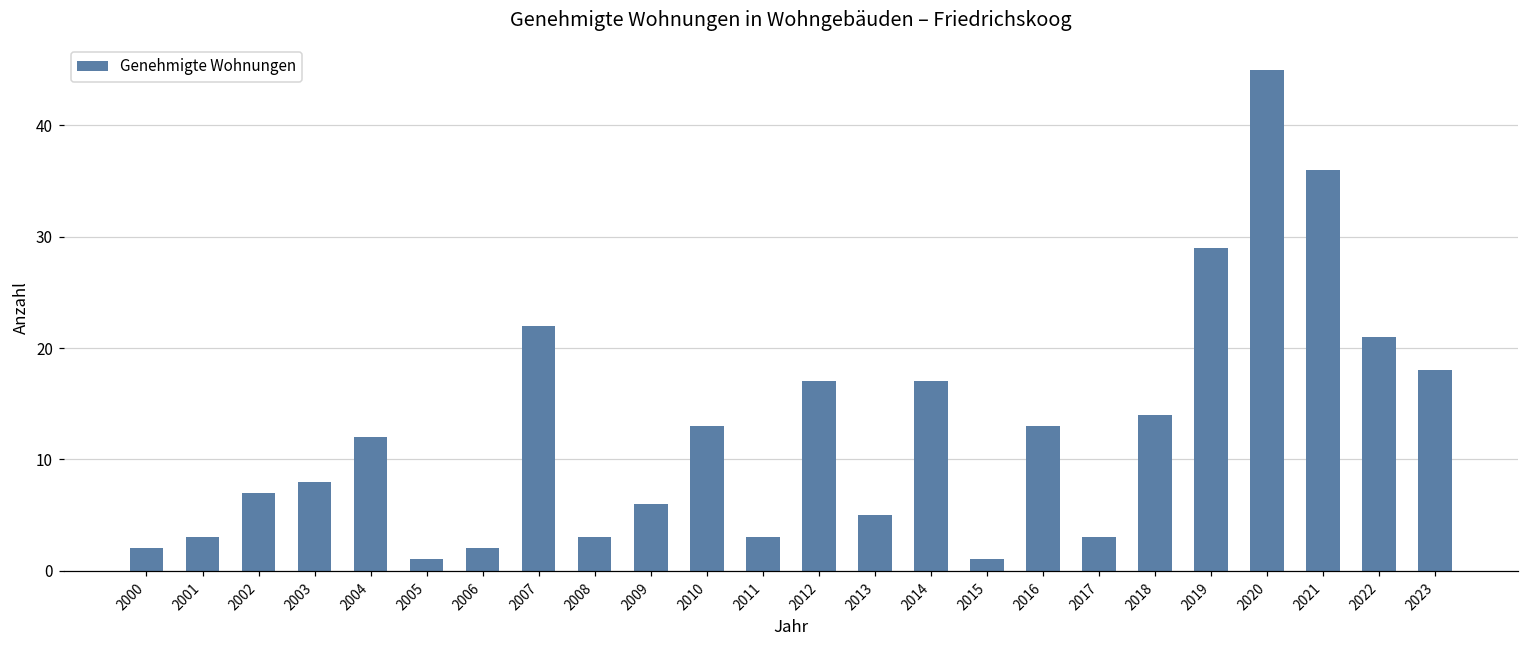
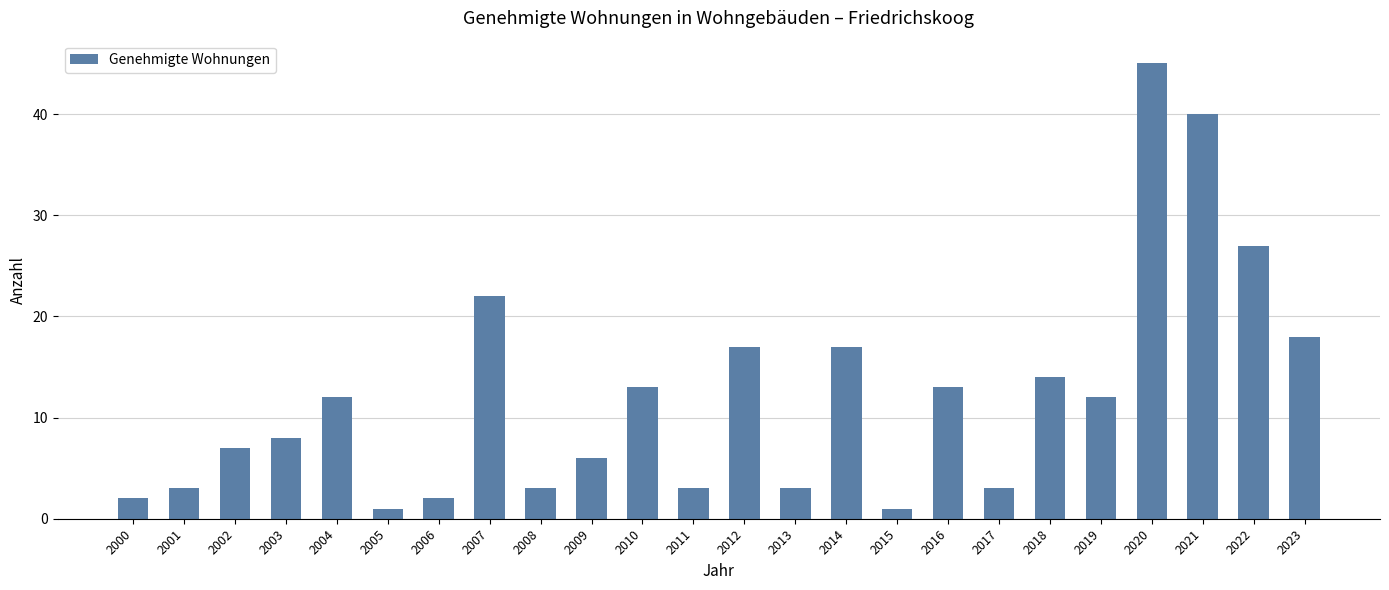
2013: 5 -> 3
2019: 29 -> 12
2021: 36 -> 40
2022: 21 -> 27
